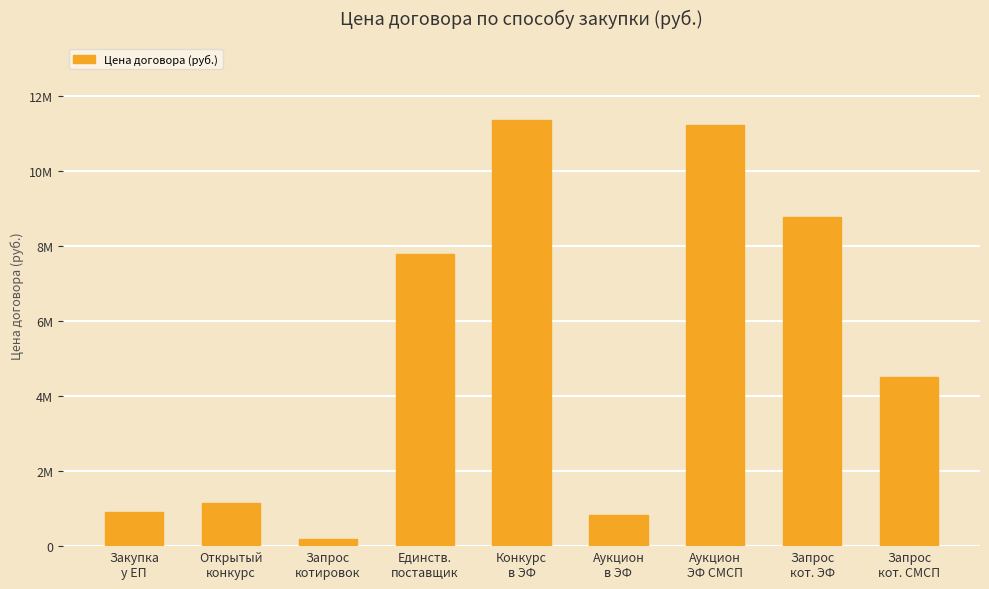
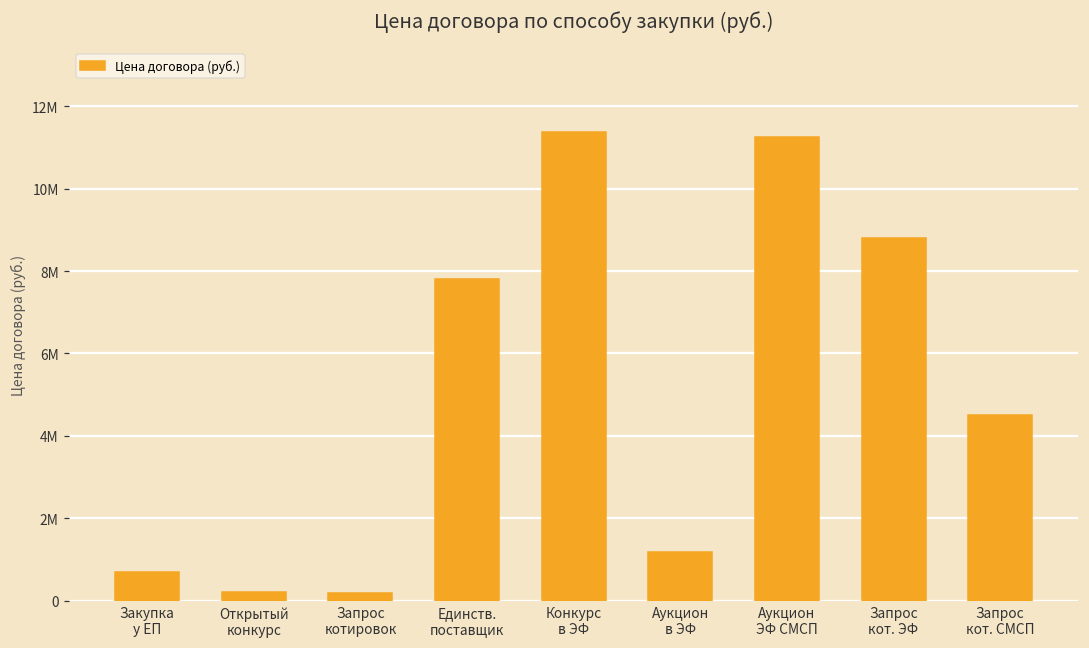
Закупка у ЕП: 900000 -> 700000
Открытый конкурс: 1100000 -> 200000
Аукцион в ЭФ: 800000 -> 1200000
